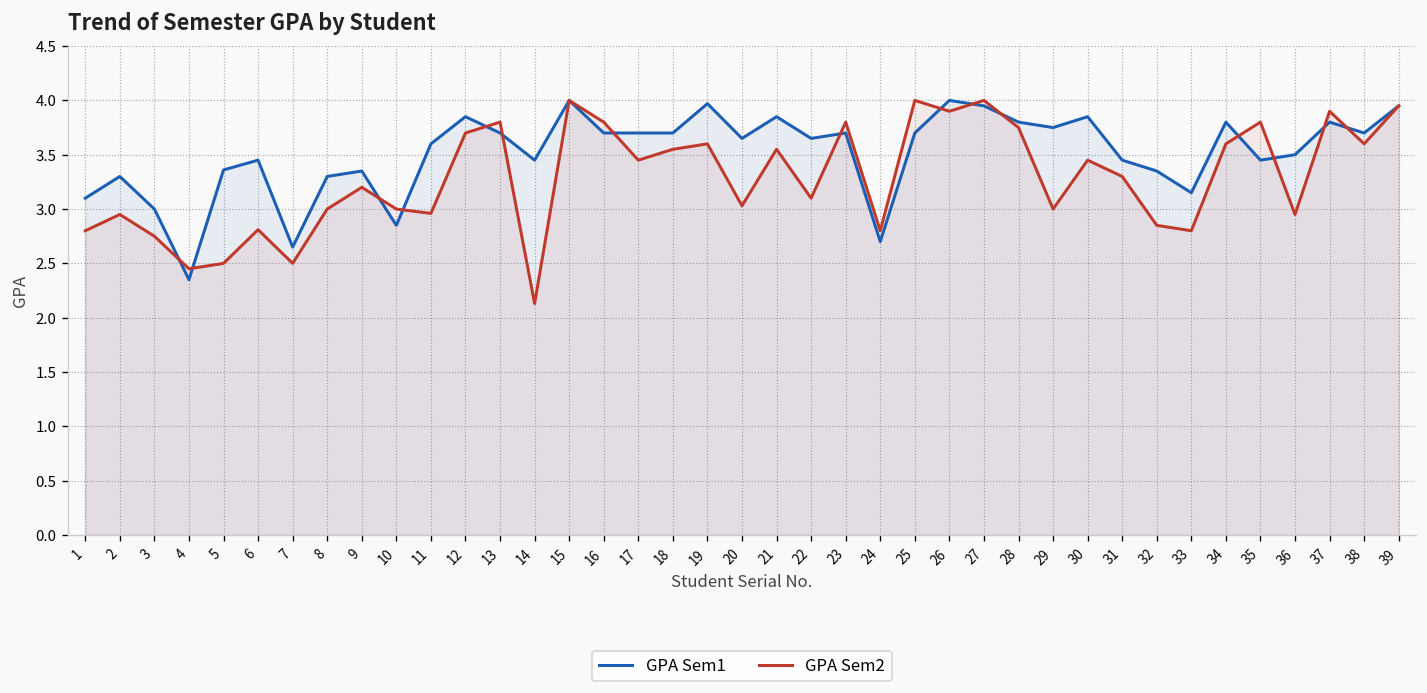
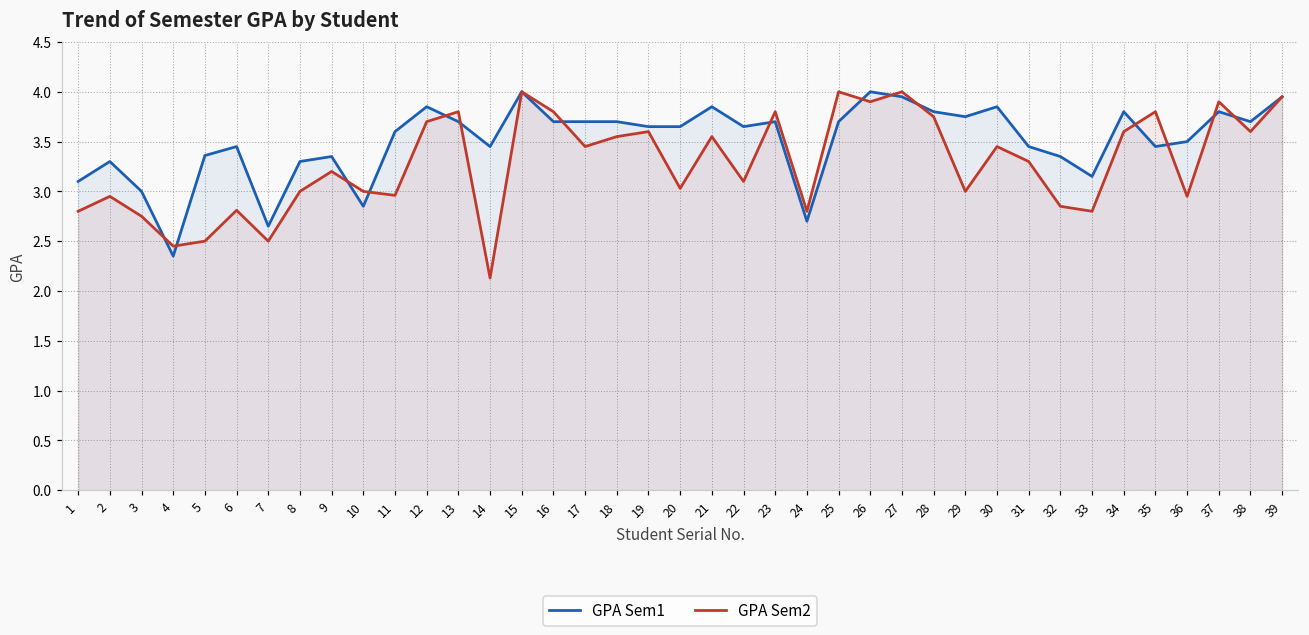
GPA Sem1, 19: 4.0 -> 3.7
